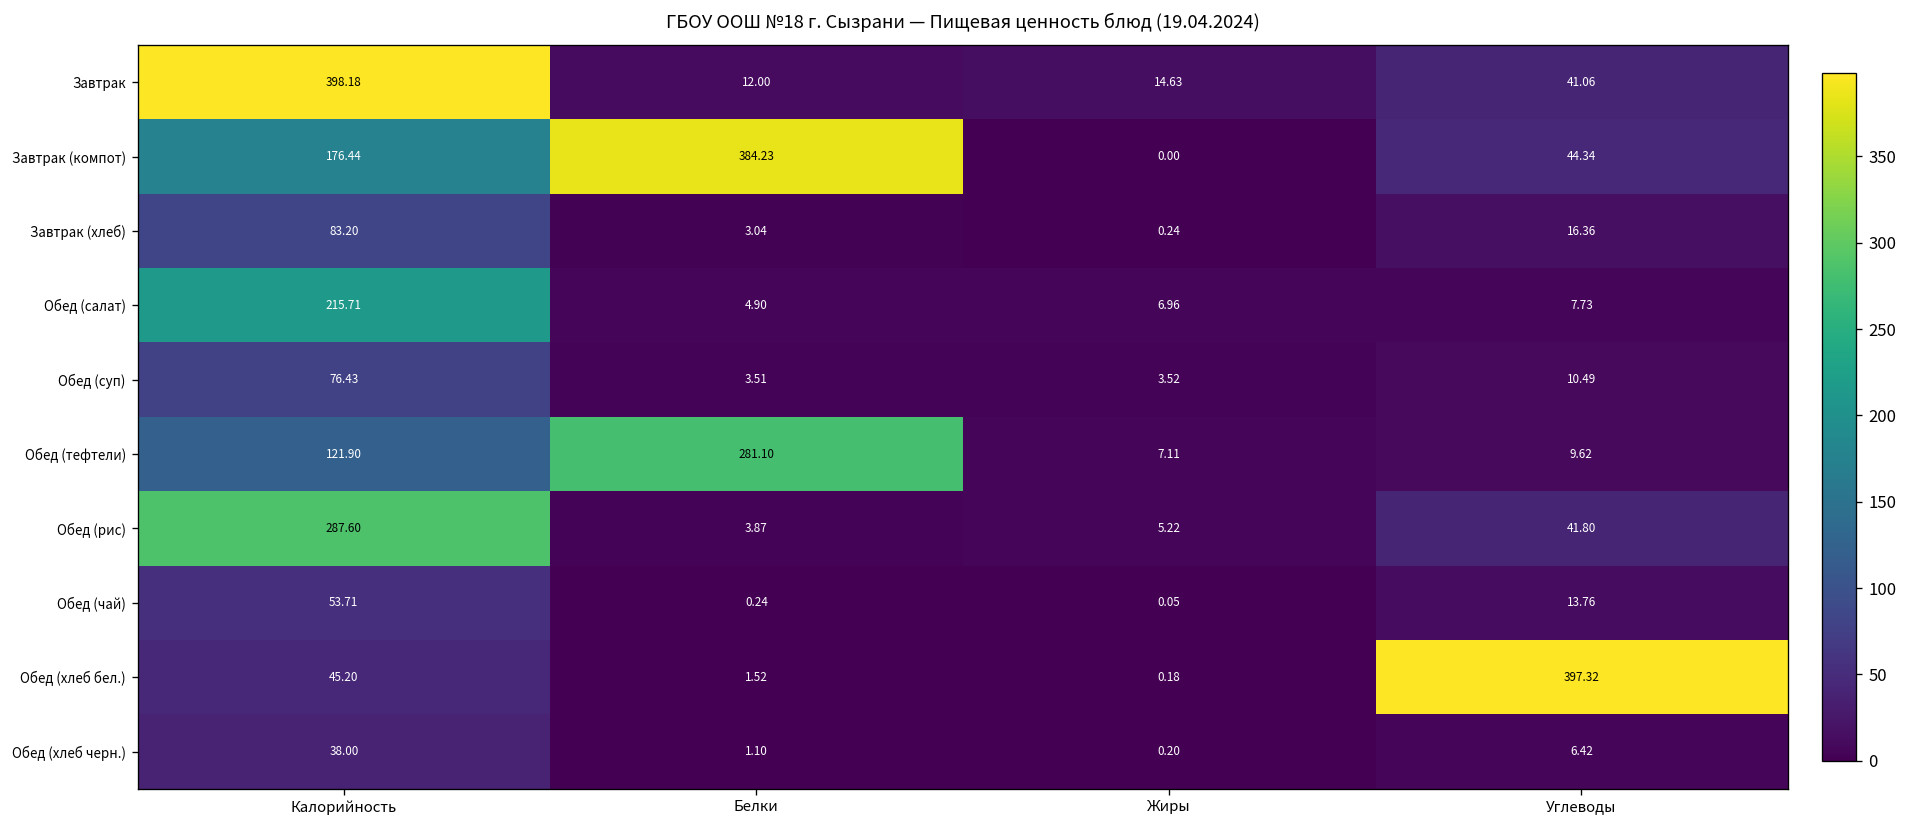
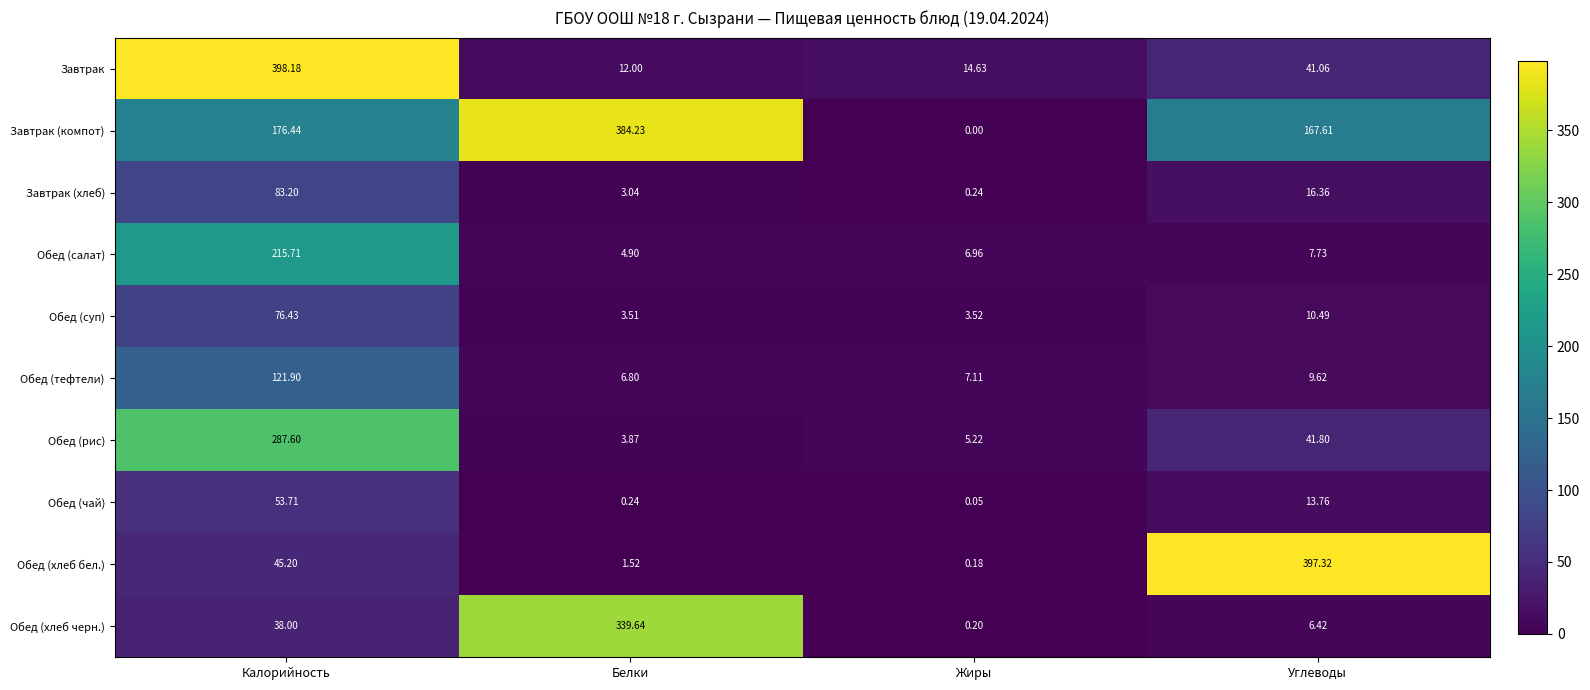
Завтрак (компот), Углеводы: 44.34 -> 167.61
Обед (тефтели), Белки: 281.10 -> 6.80
Обед (хлеб черн.), Белки: 1.10 -> 339.64
